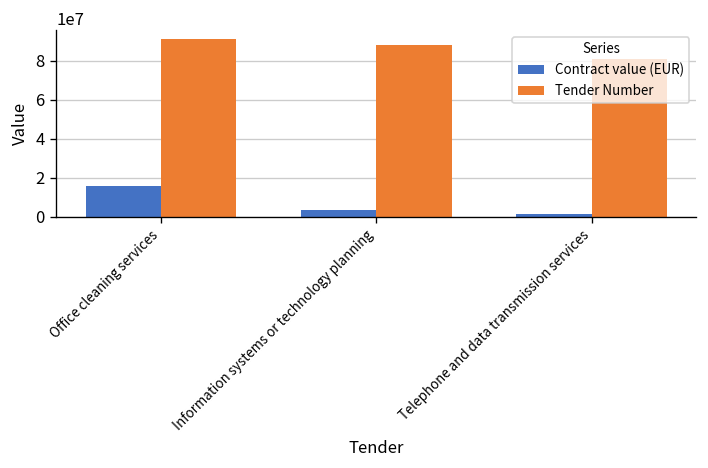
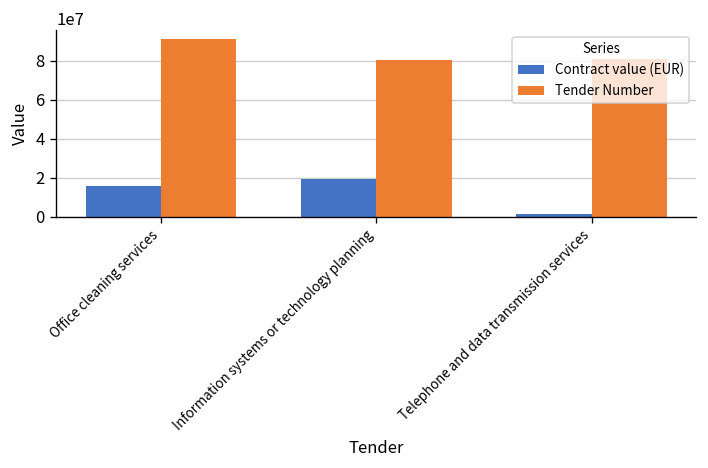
Contract value (EUR), Information systems or technology planning: 3000000 -> 19000000
Tender Number, Information systems or technology planning: 88000000 -> 80000000
